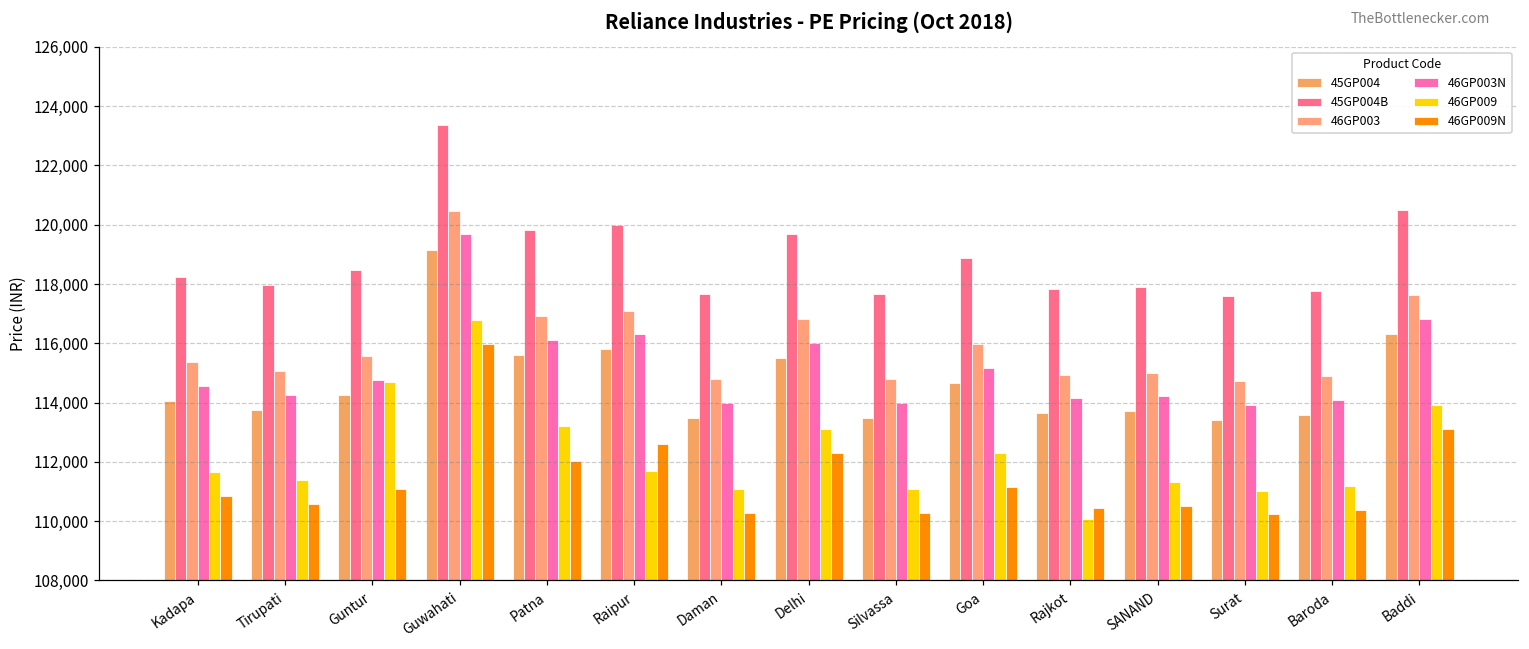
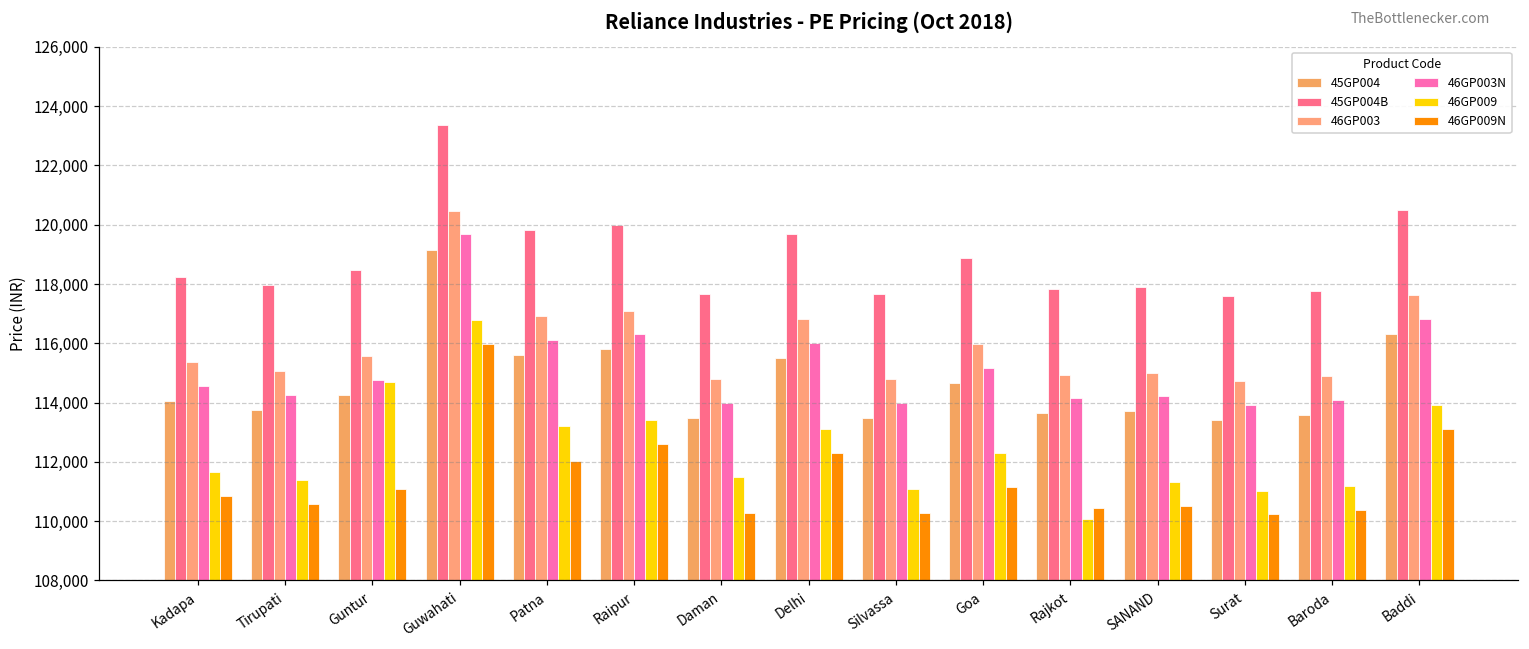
46GP009, Raipur: 111,700 -> 113,400
46GP009, Daman: 111,100 -> 111,500
